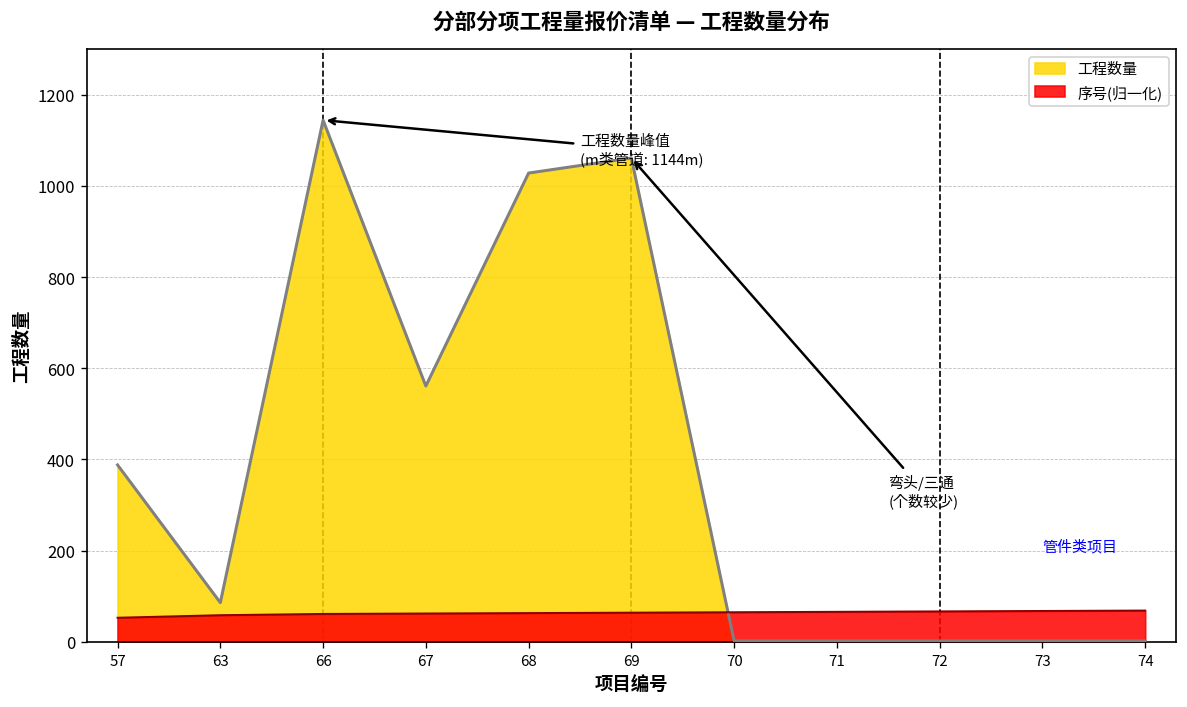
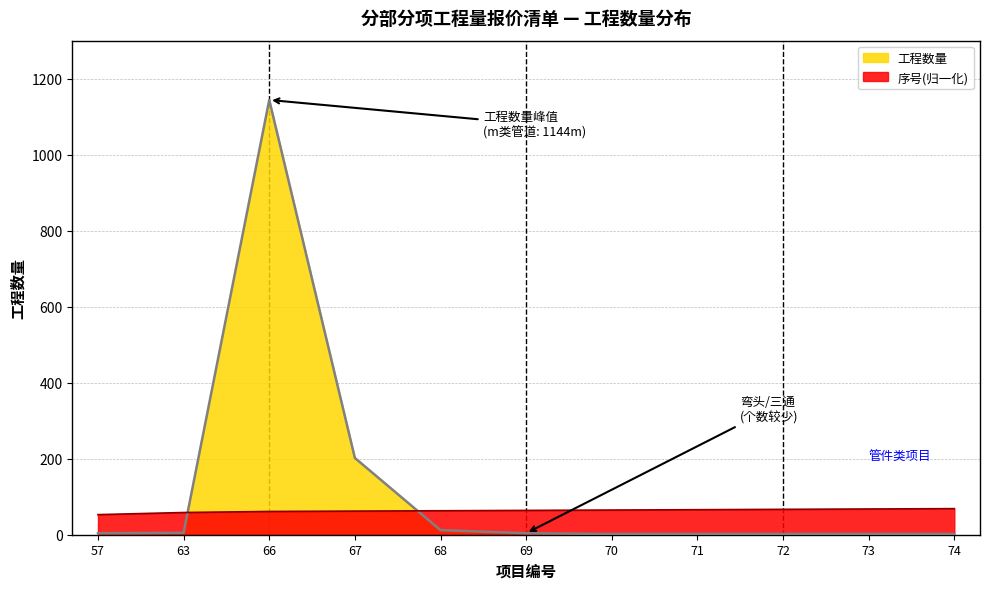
工程数量, 57: 390 -> 0
工程数量, 63: 90 -> 10
工程数量, 67: 560 -> 200
工程数量, 68: 1030 -> 10
工程数量, 69: 1060 -> 0
